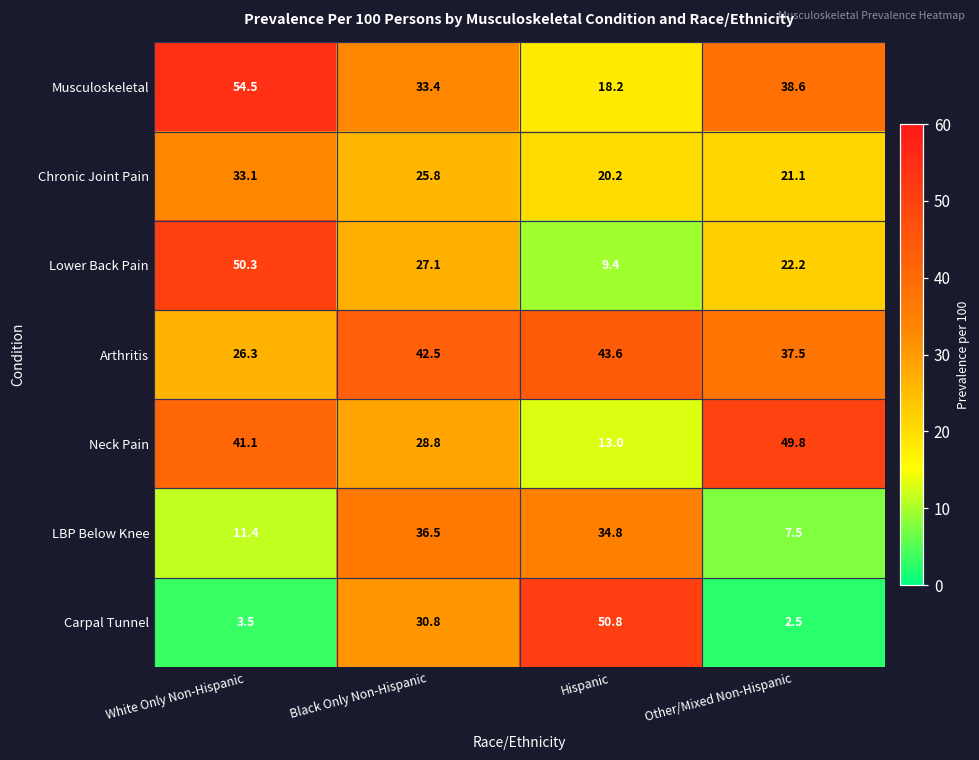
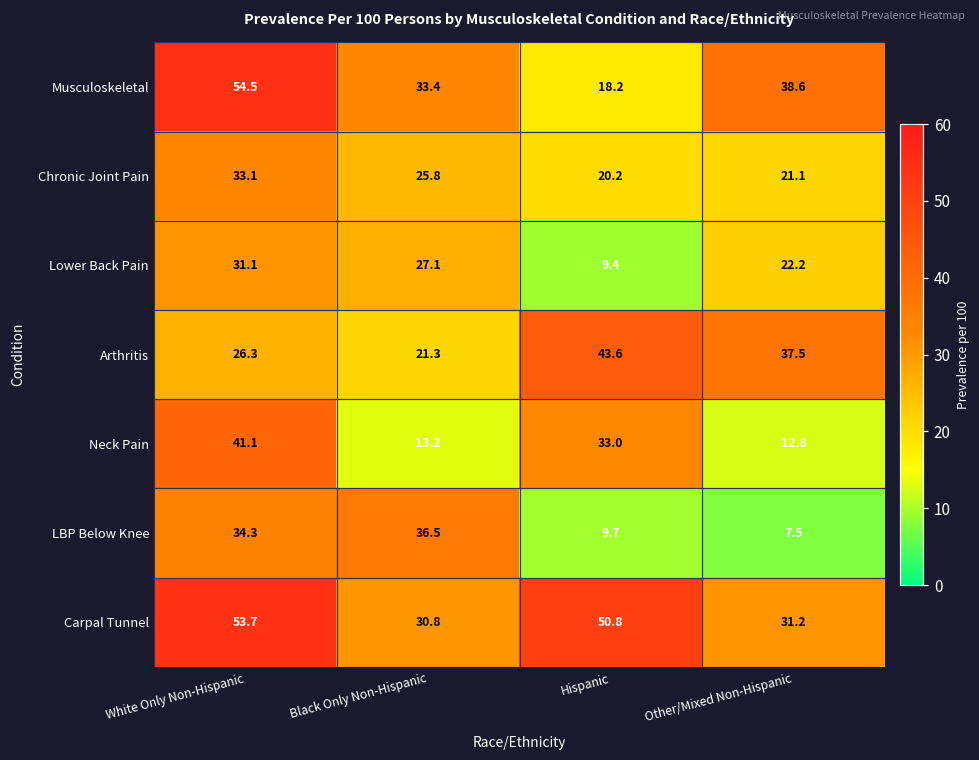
Lower Back Pain, White Only Non-Hispanic: 50.3 -> 31.1
Arthritis, Black Only Non-Hispanic: 42.5 -> 21.3
Neck Pain, Black Only Non-Hispanic: 28.8 -> 13.2
Neck Pain, Hispanic: 13.0 -> 33.0
Neck Pain, Other/Mixed Non-Hispanic: 49.8 -> 12.8
LBP Below Knee, White Only Non-Hispanic: 11.4 -> 34.3
LBP Below Knee, Hispanic: 34.8 -> 9.7
Carpal Tunnel, White Only Non-Hispanic: 3.5 -> 53.7
Carpal Tunnel, Other/Mixed Non-Hispanic: 2.5 -> 31.2
